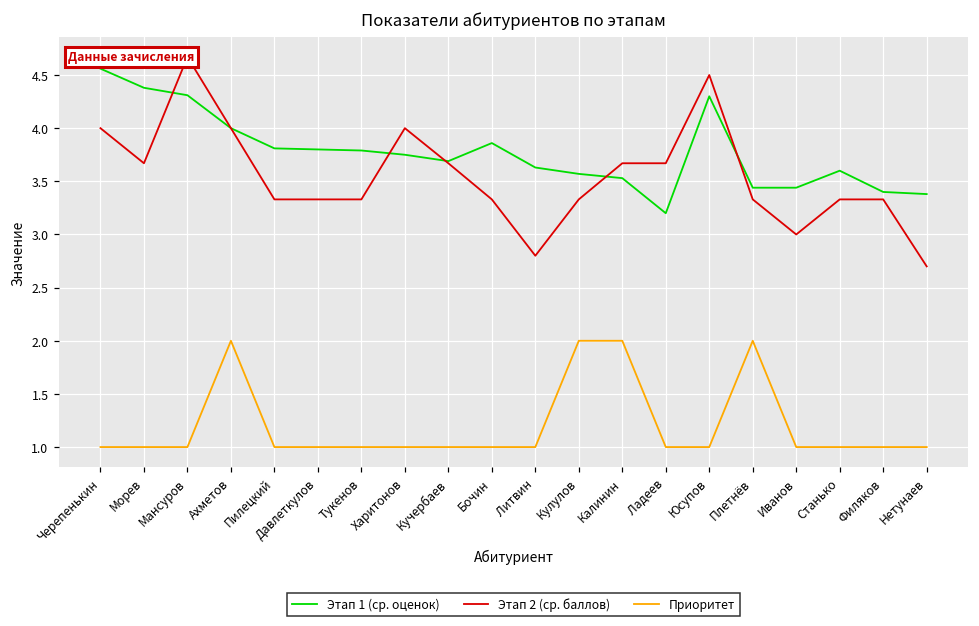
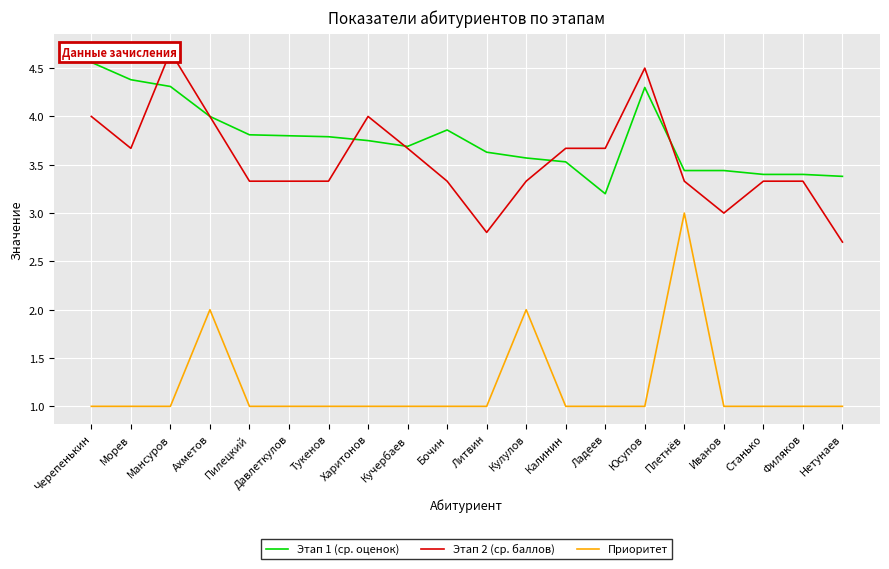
Приоритет, Калинин: 2 -> 1
Приоритет, Плетнёв: 2 -> 3
Этап 1 (ср. оценок), Станько: 3.6 -> 3.4
